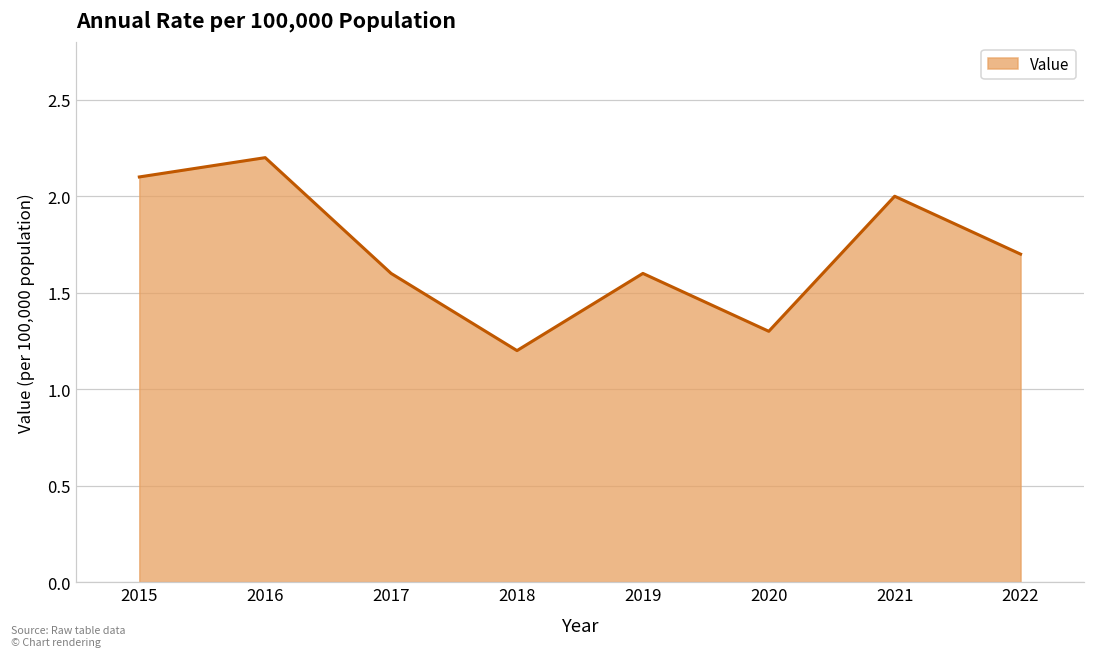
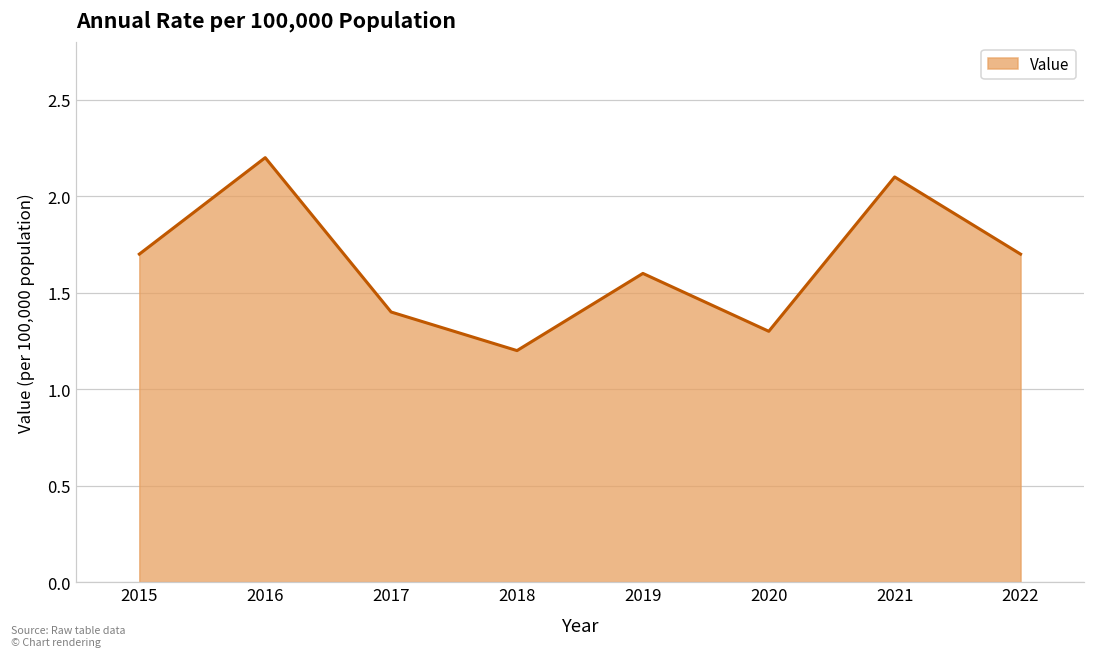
2015: 2.1 -> 1.7
2017: 1.6 -> 1.4
2021: 2.0 -> 2.1
